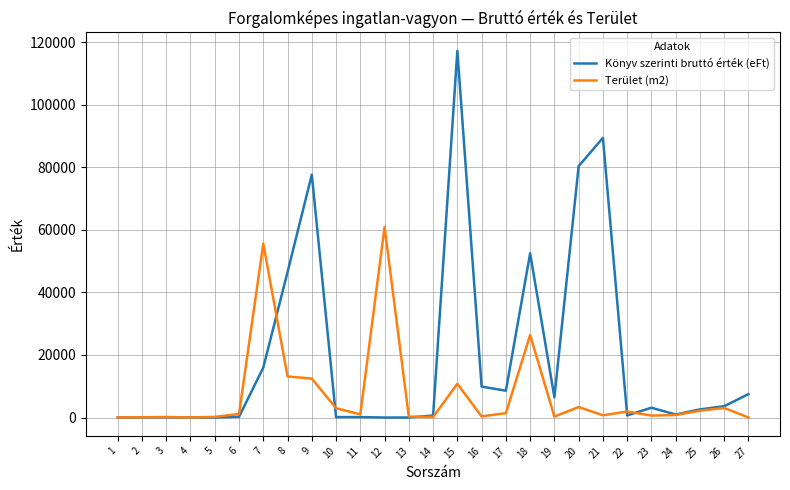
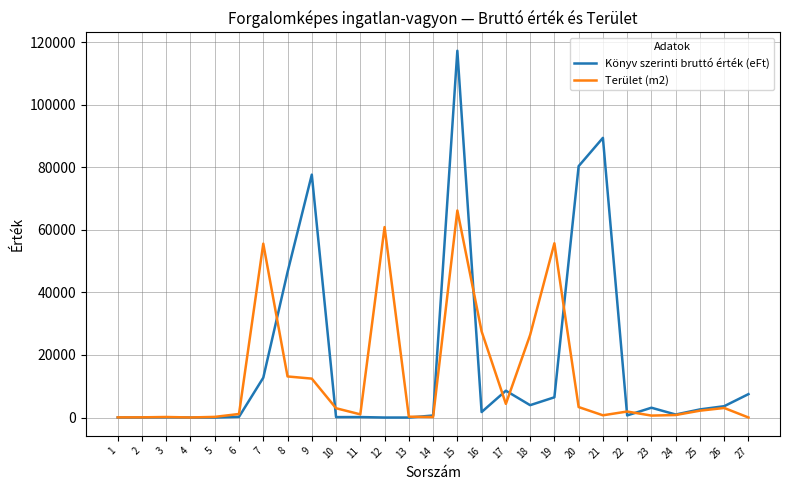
Könyv szerinti bruttó érték (eFt), 7: 16000 -> 13000
Terület (m2), 15: 11000 -> 66000
Könyv szerinti bruttó érték (eFt), 16: 10000 -> 2000
Terület (m2), 16: 0 -> 28000
Terület (m2), 17: 1000 -> 4000
Könyv szerinti bruttó érték (eFt), 18: 52000 -> 4000
Terület (m2), 19: 0 -> 56000
